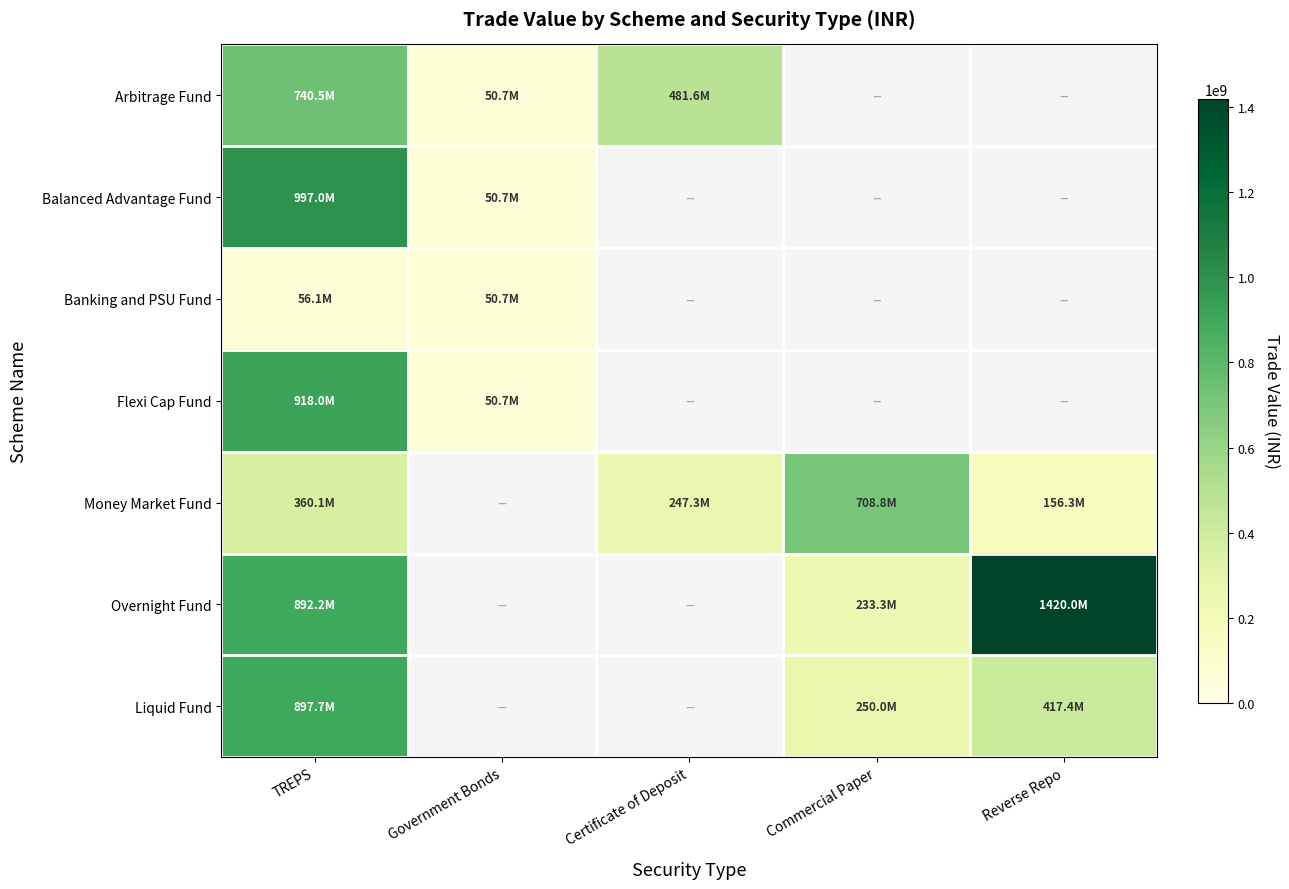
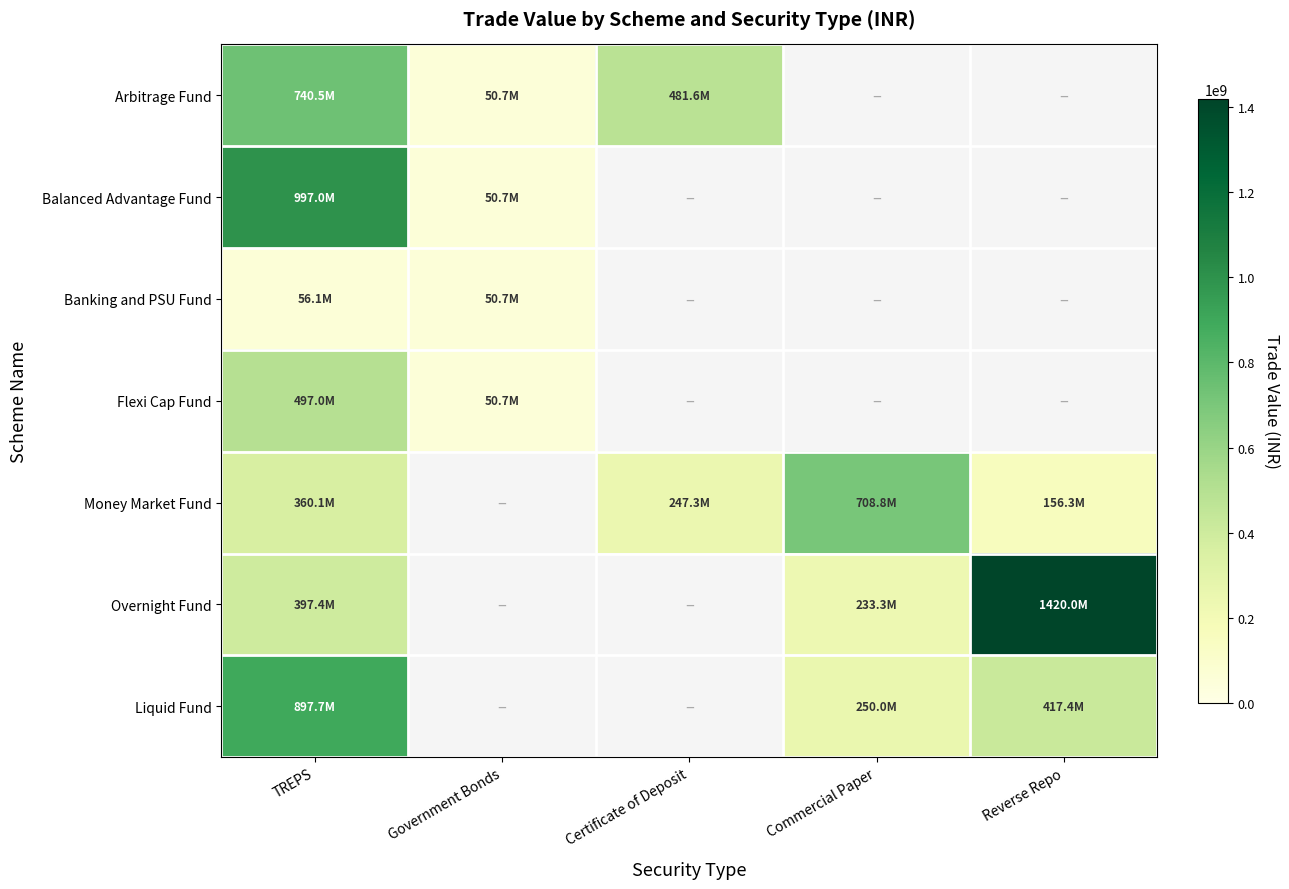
Flexi Cap Fund, TREPS: 918.0M -> 497.0M
Overnight Fund, TREPS: 892.2M -> 397.4M
